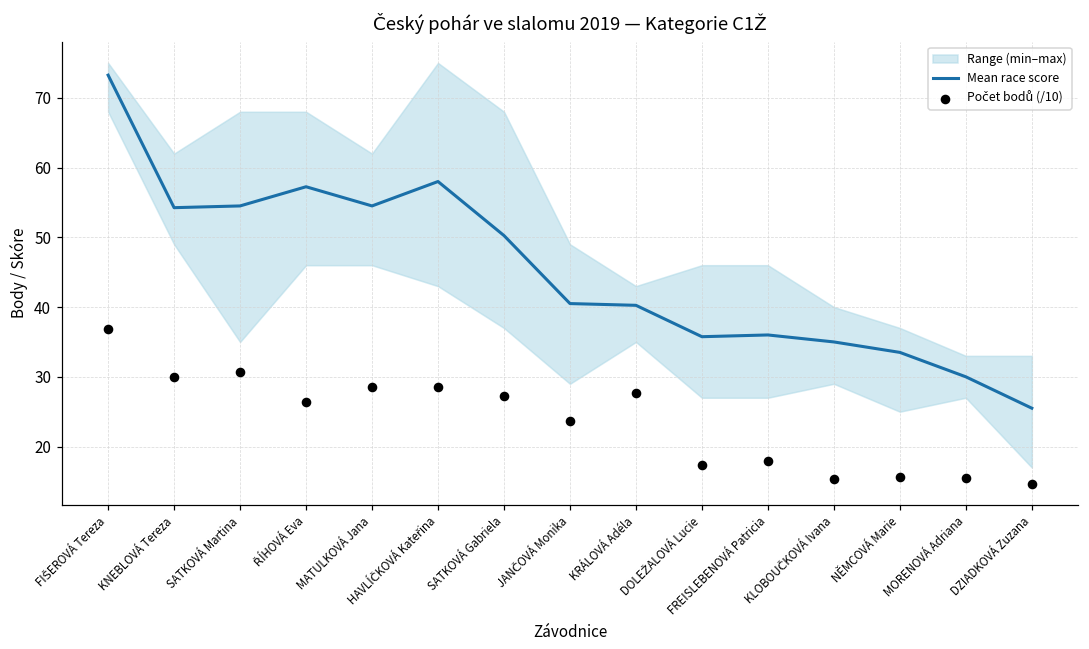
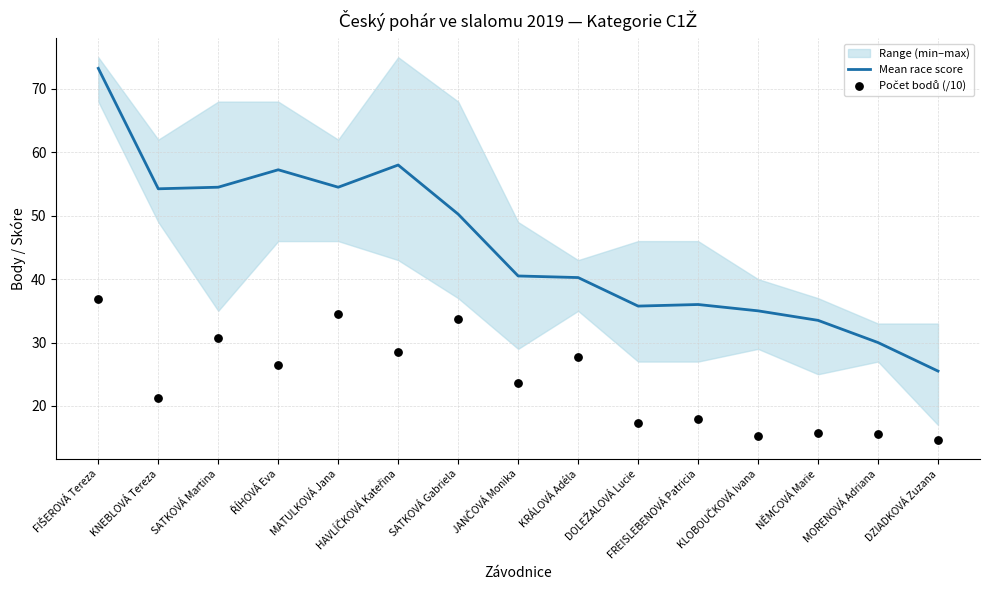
Počet bodů (/10), KNEBLOVÁ Tereza: 30 -> 21
Počet bodů (/10), MATULKOVÁ Jana: 29 -> 35
Počet bodů (/10), SATKOVÁ Gabriela: 27 -> 34
